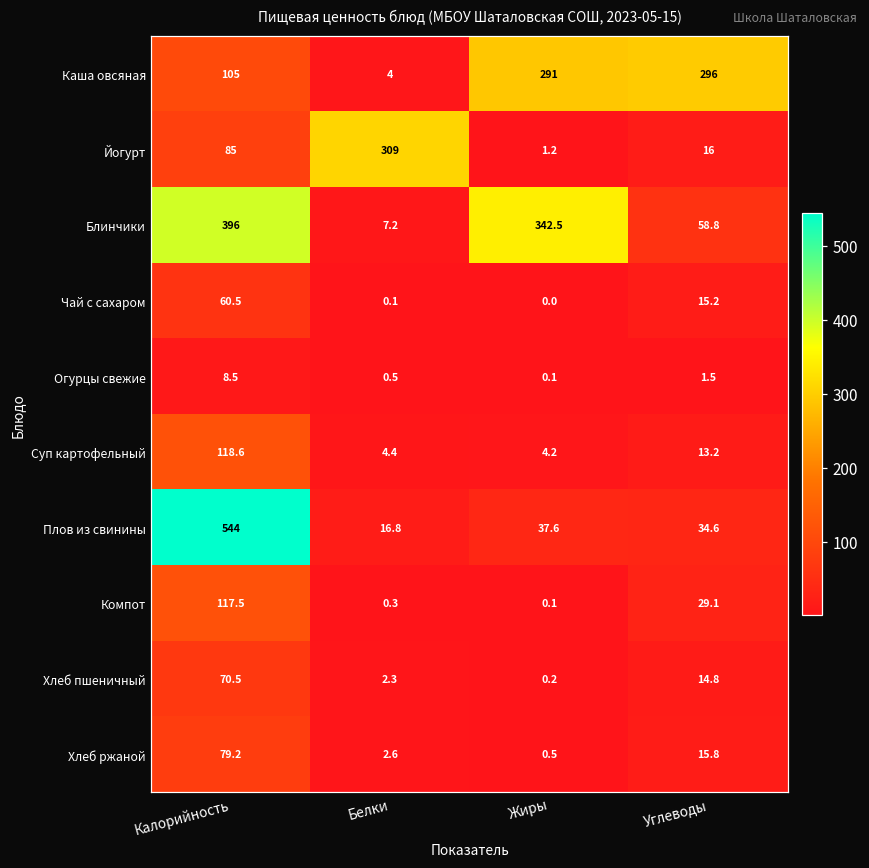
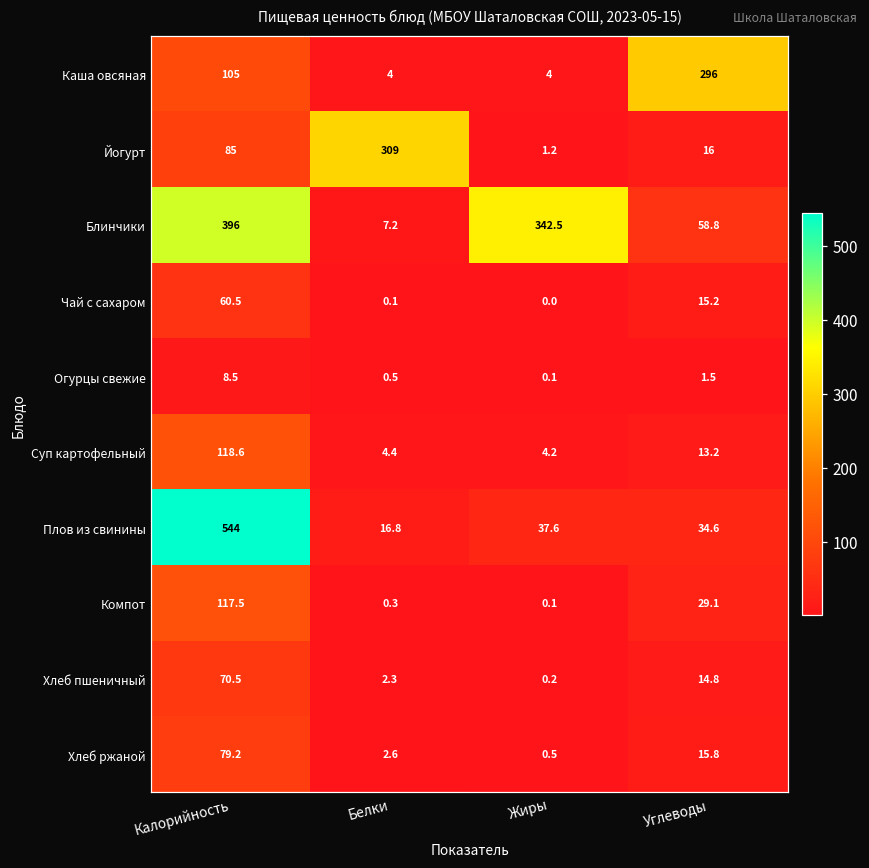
Каша овсяная, Жиры: 291 -> 4
